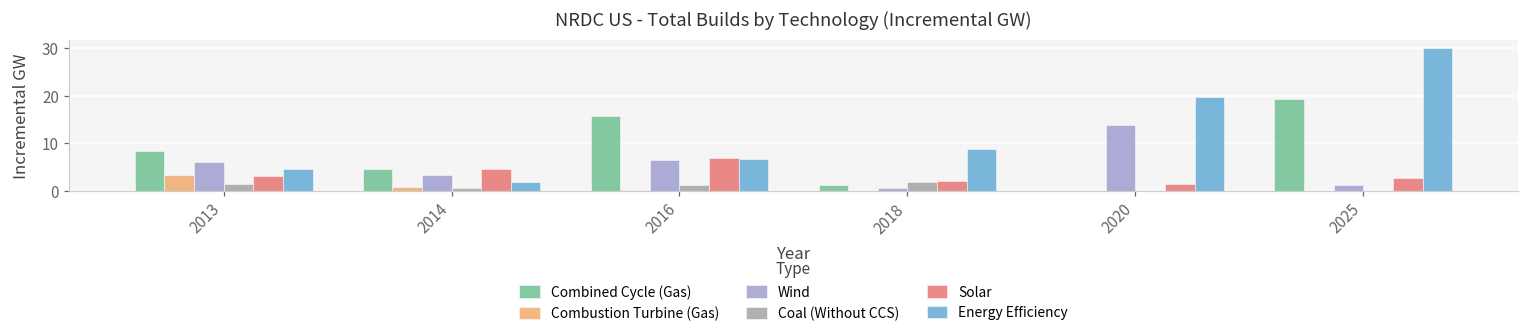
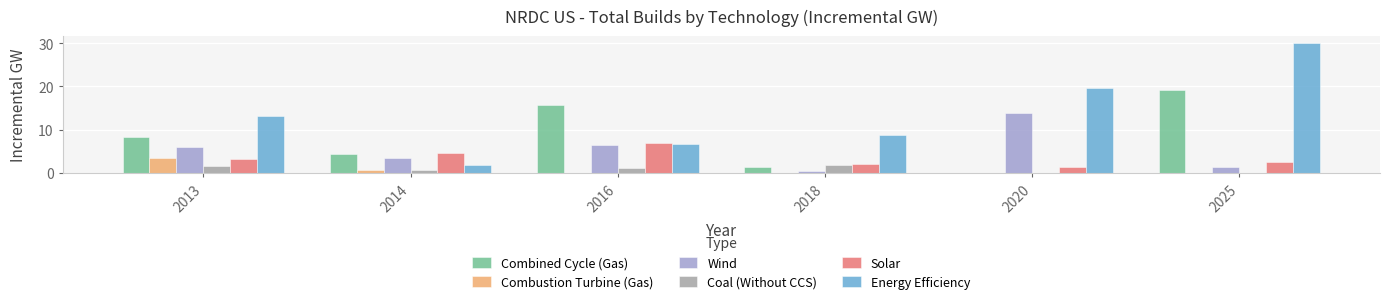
Energy Efficiency, 2013: 5 -> 13
